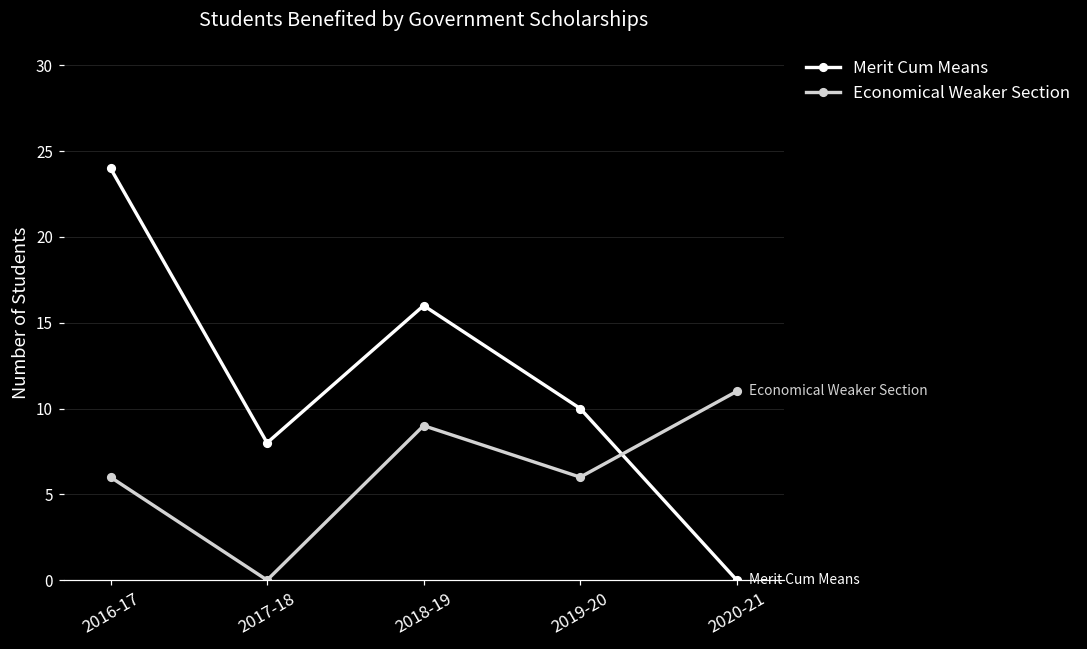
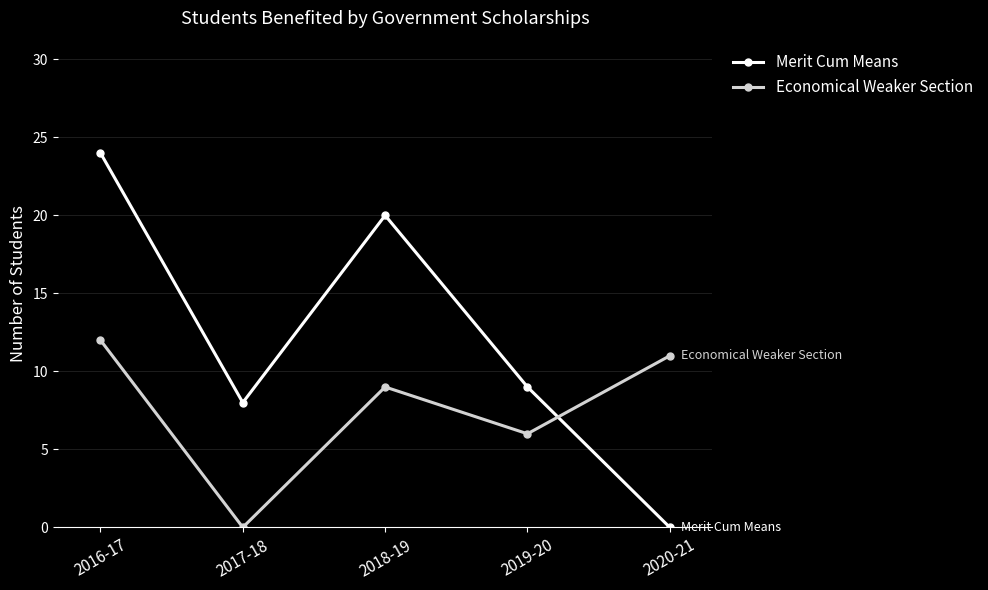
Economical Weaker Section, 2016-17: 6 -> 12
Merit Cum Means, 2018-19: 16 -> 20
Merit Cum Means, 2019-20: 10 -> 9
